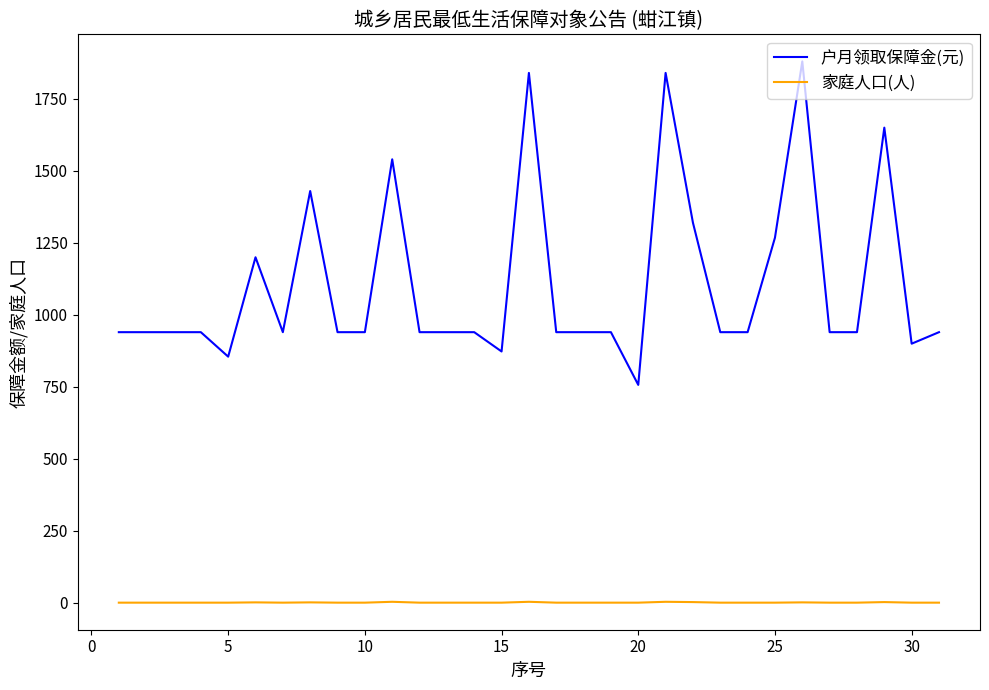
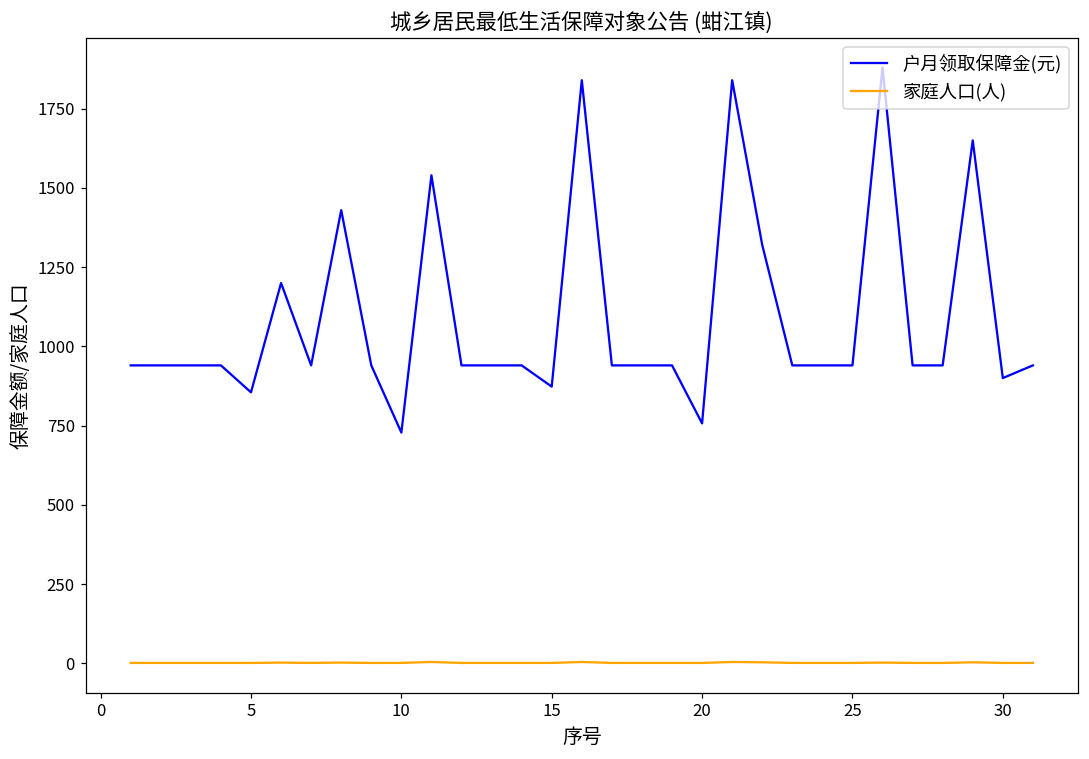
户月领取保障金(元), 10: 940 -> 730
户月领取保障金(元), 25: 1270 -> 940
